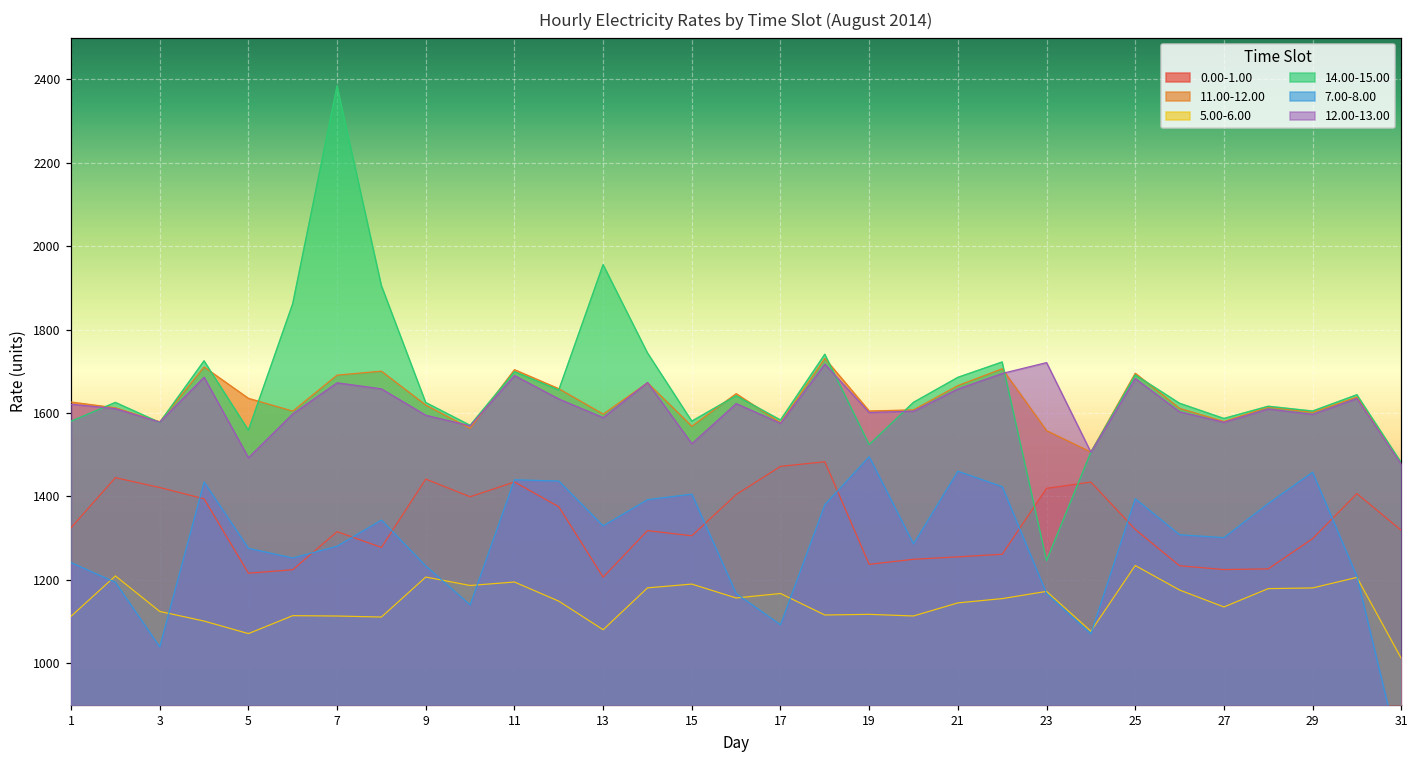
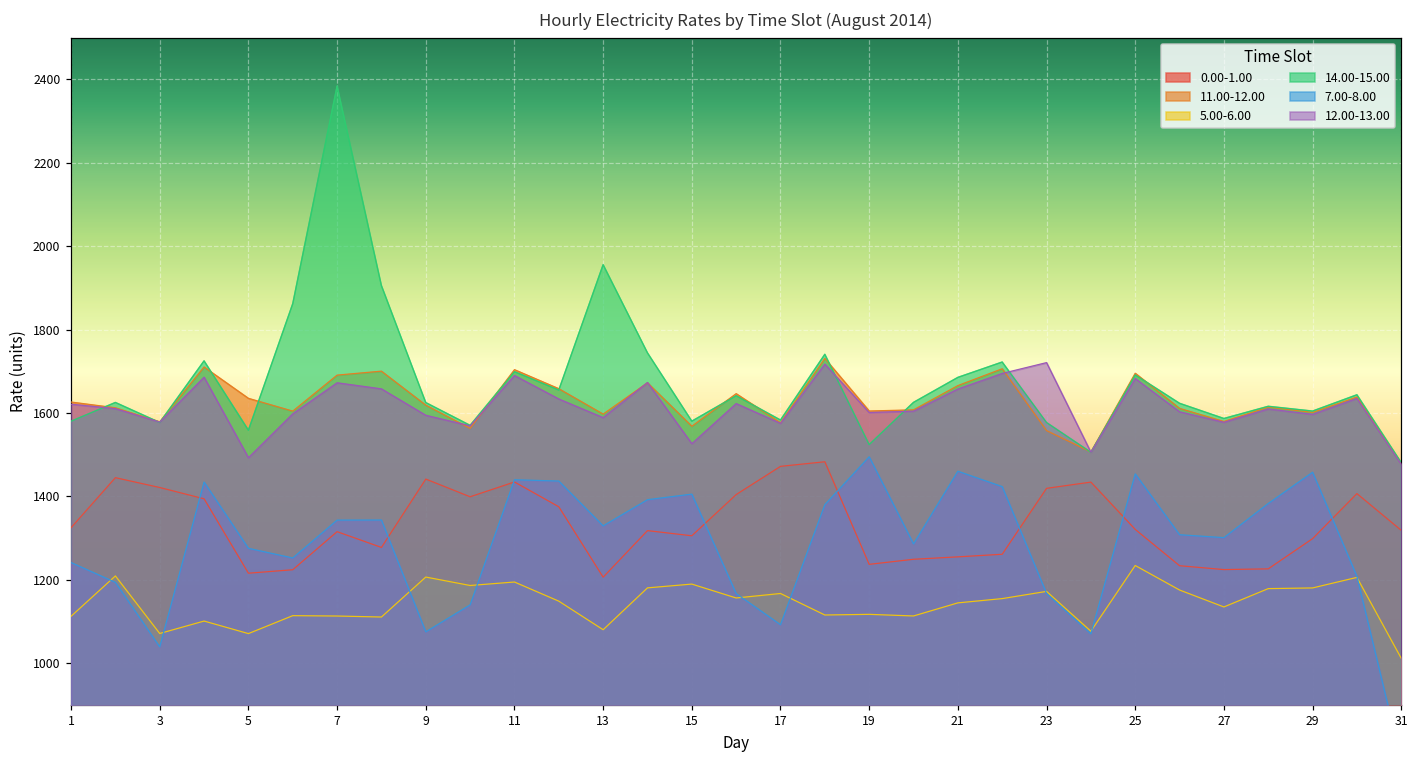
5.00-6.00, 3: 1120 -> 1070
7.00-8.00, 7: 1280 -> 1340
7.00-8.00, 9: 1230 -> 1080
14.00-15.00, 23: 1250 -> 1580
7.00-8.00, 25: 1390 -> 1450
